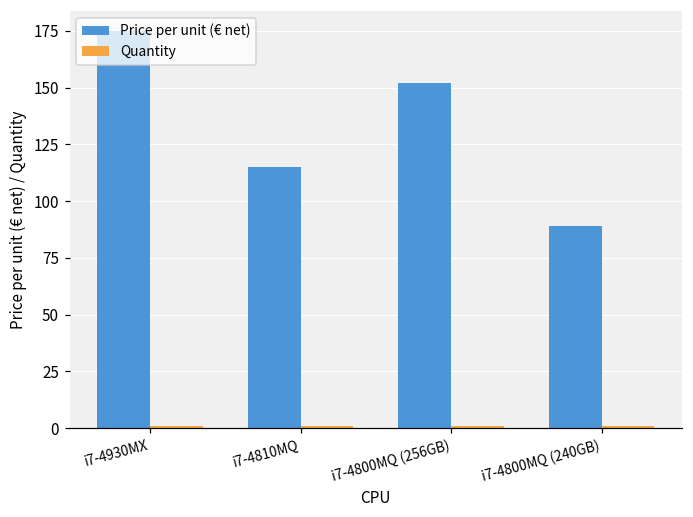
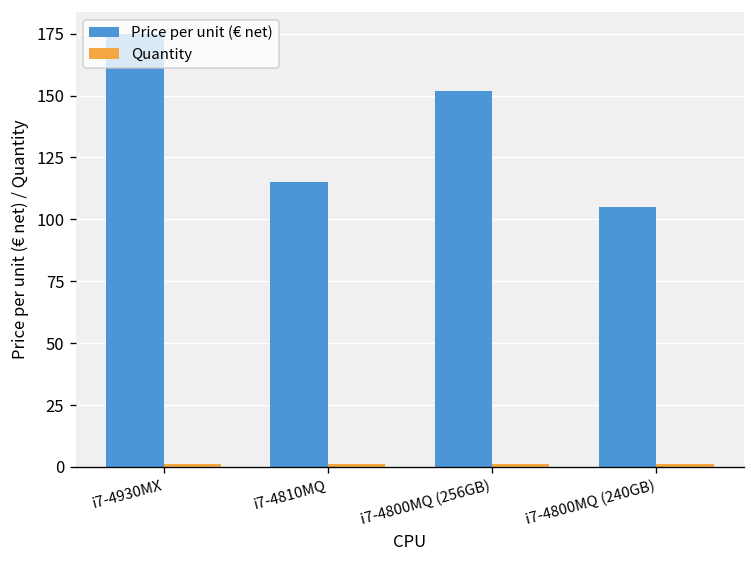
Price per unit (€ net), i7-4800MQ (240GB): 89 -> 105
